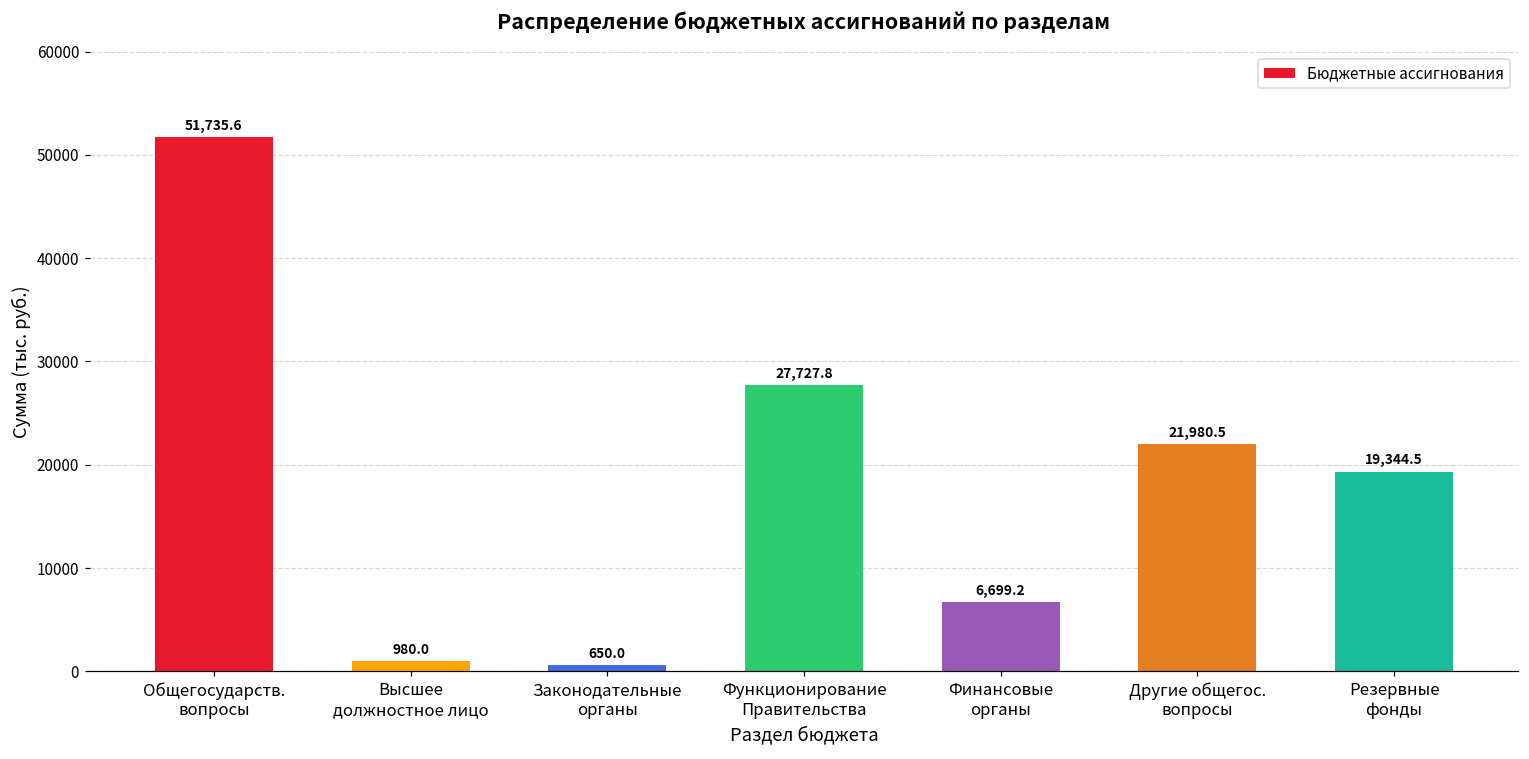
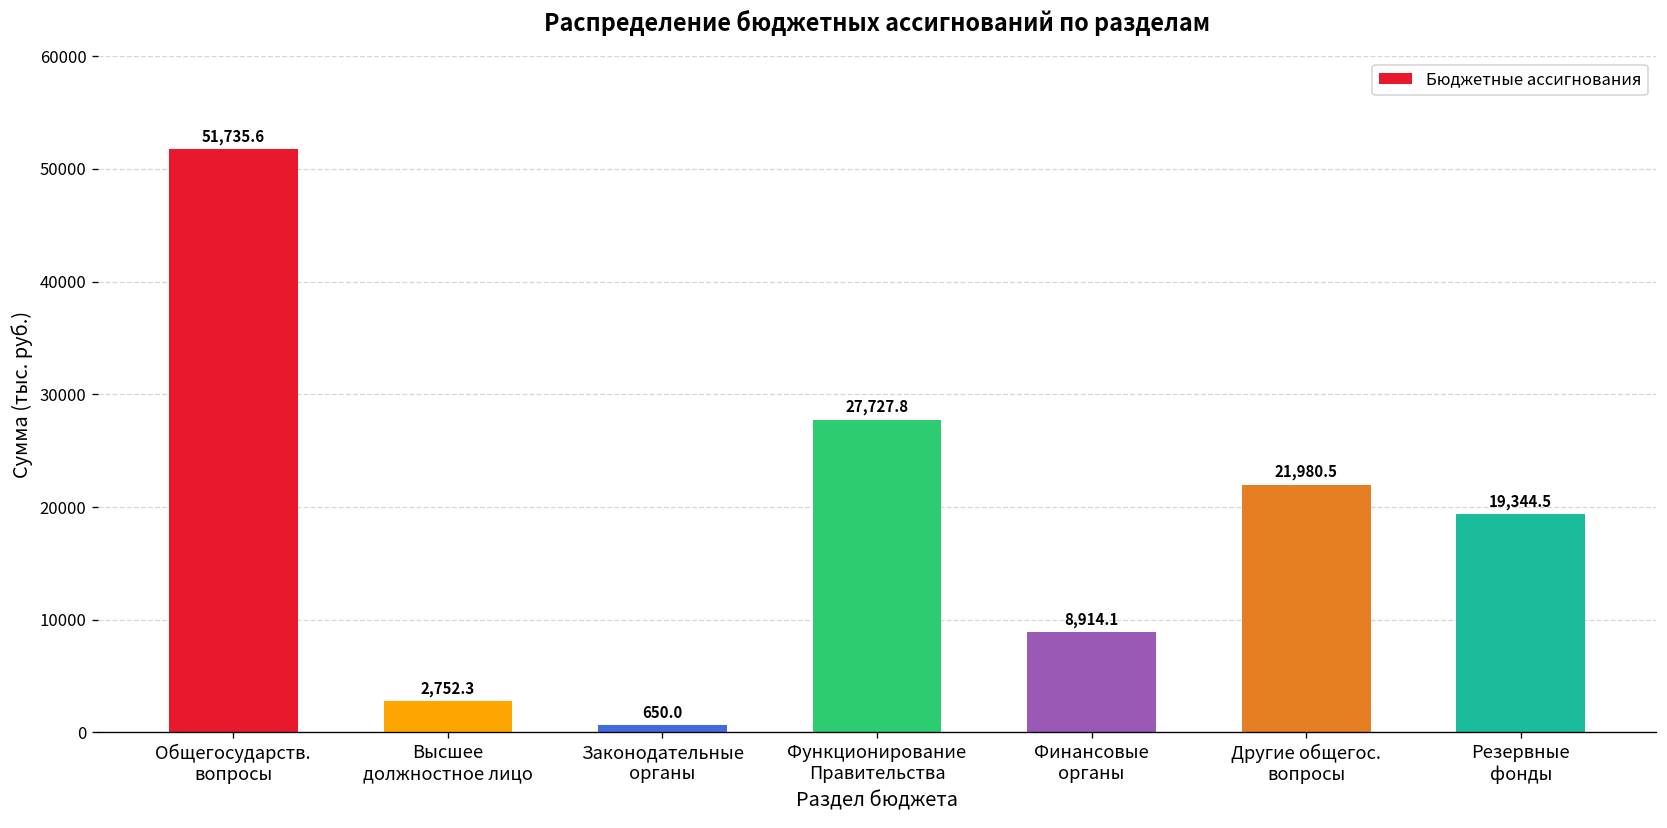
Высшее должностное лицо: 980.0 -> 2,752.3
Финансовые органы: 6,699.2 -> 8,914.1
